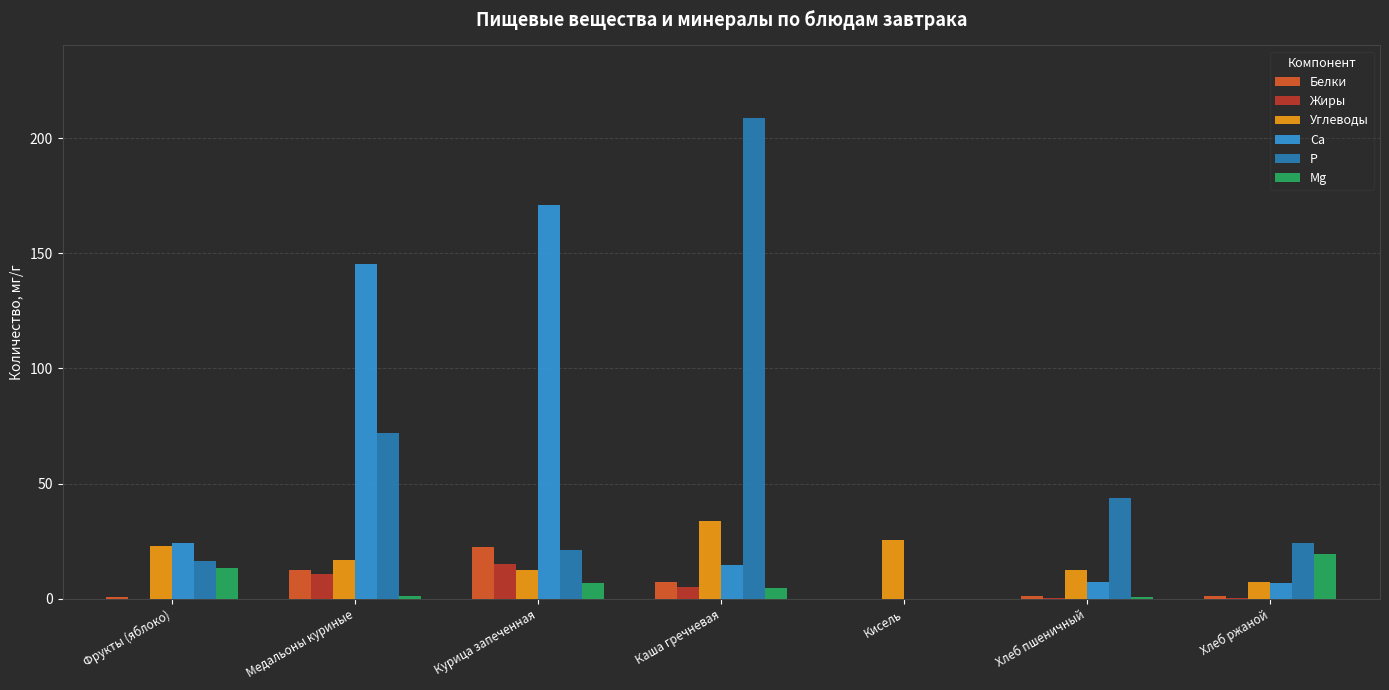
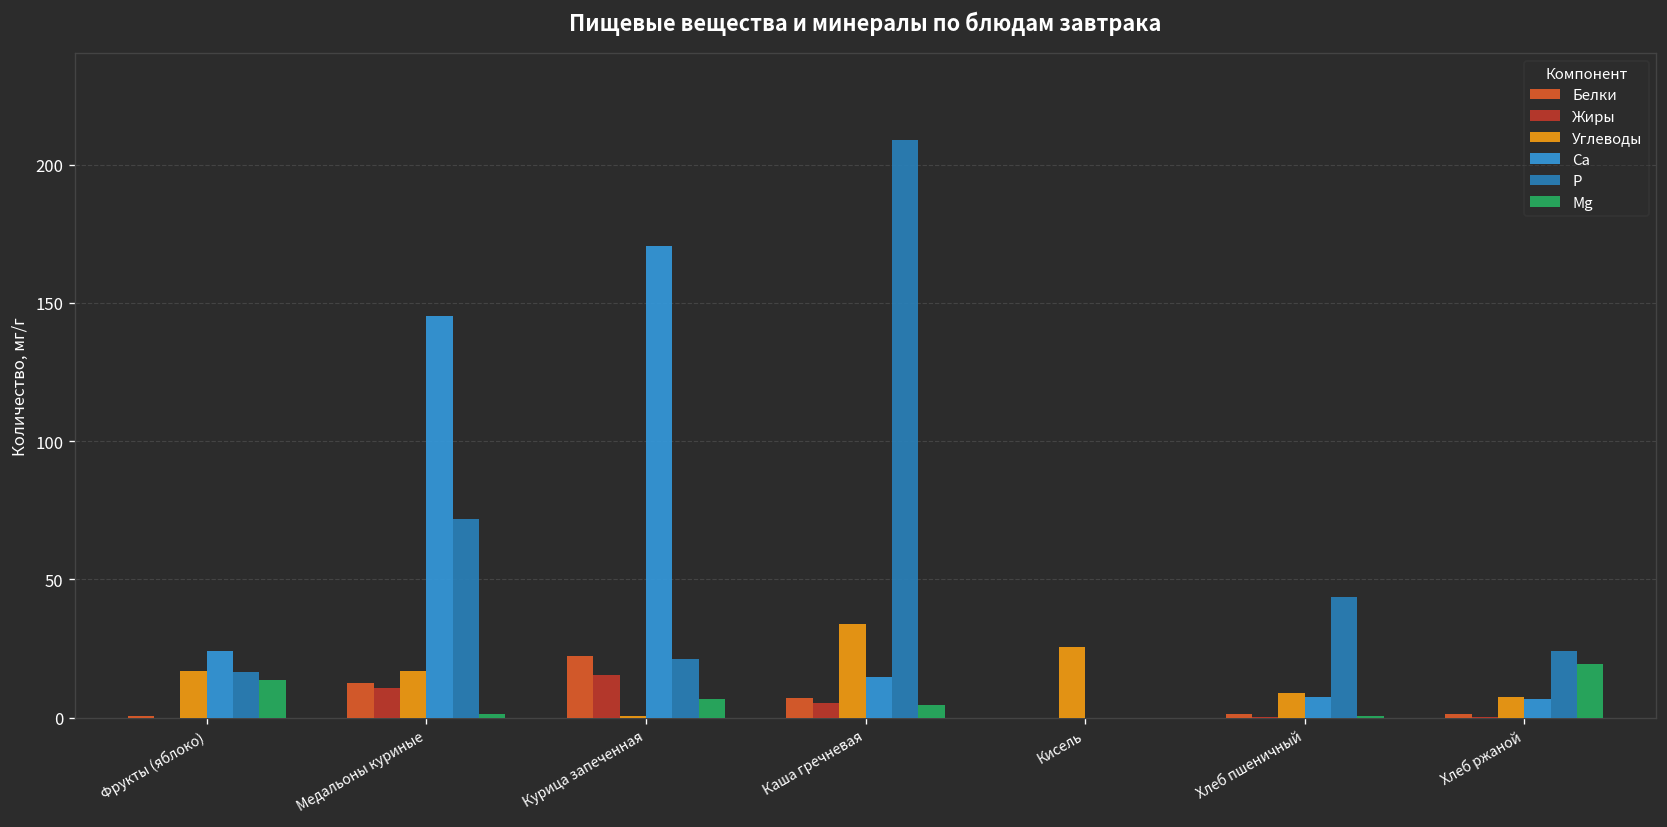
Углеводы, Фрукты (яблоко): 23 -> 17
Углеводы, Курица запеченная: 12 -> 1
Углеводы, Хлеб пшеничный: 13 -> 9
